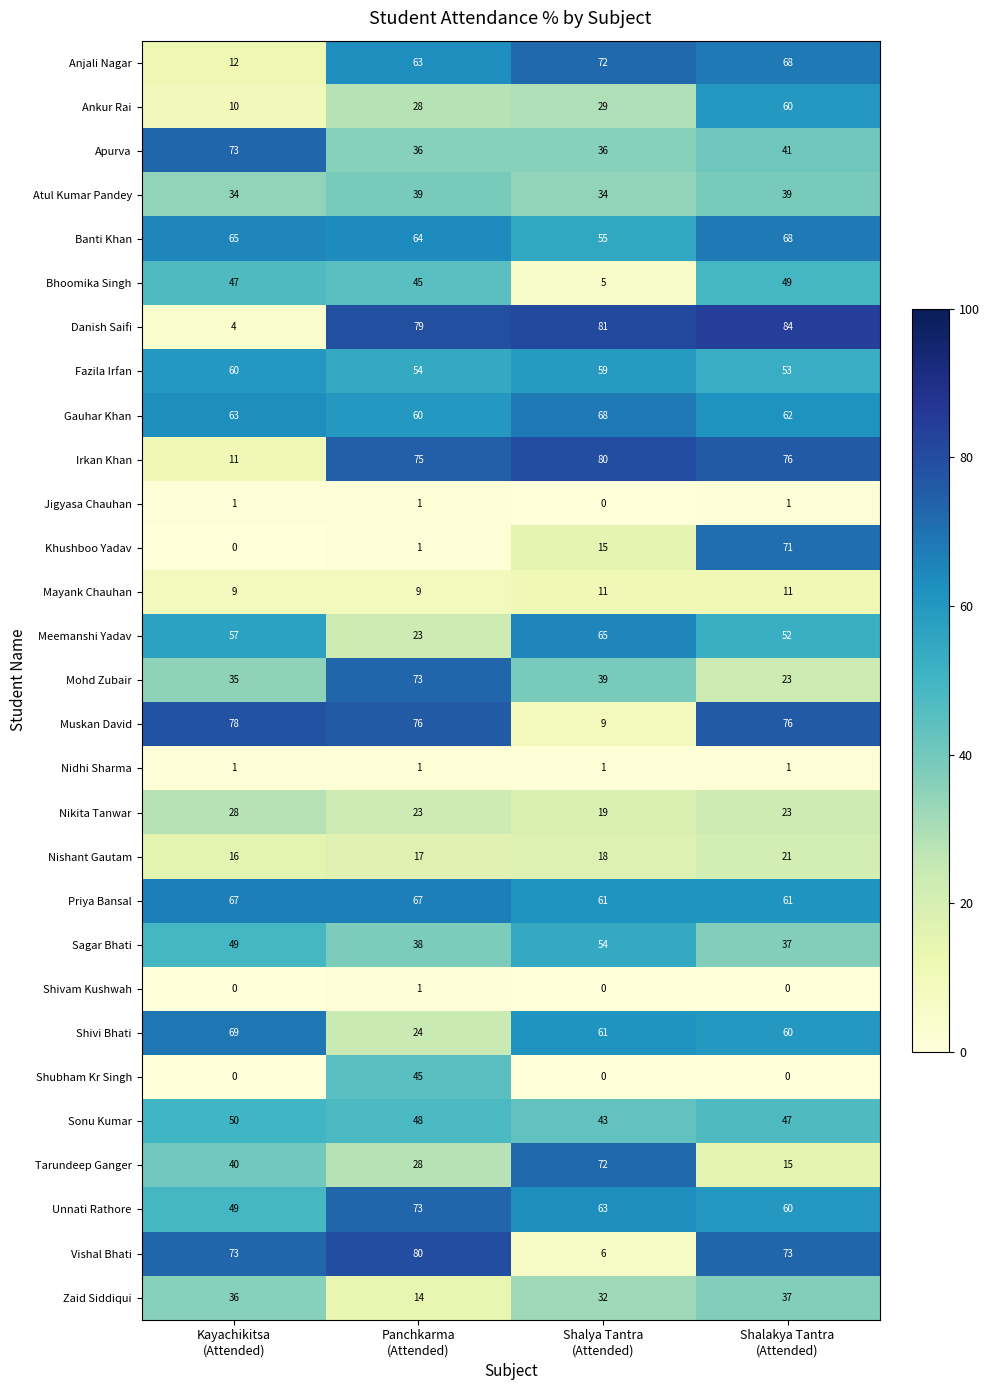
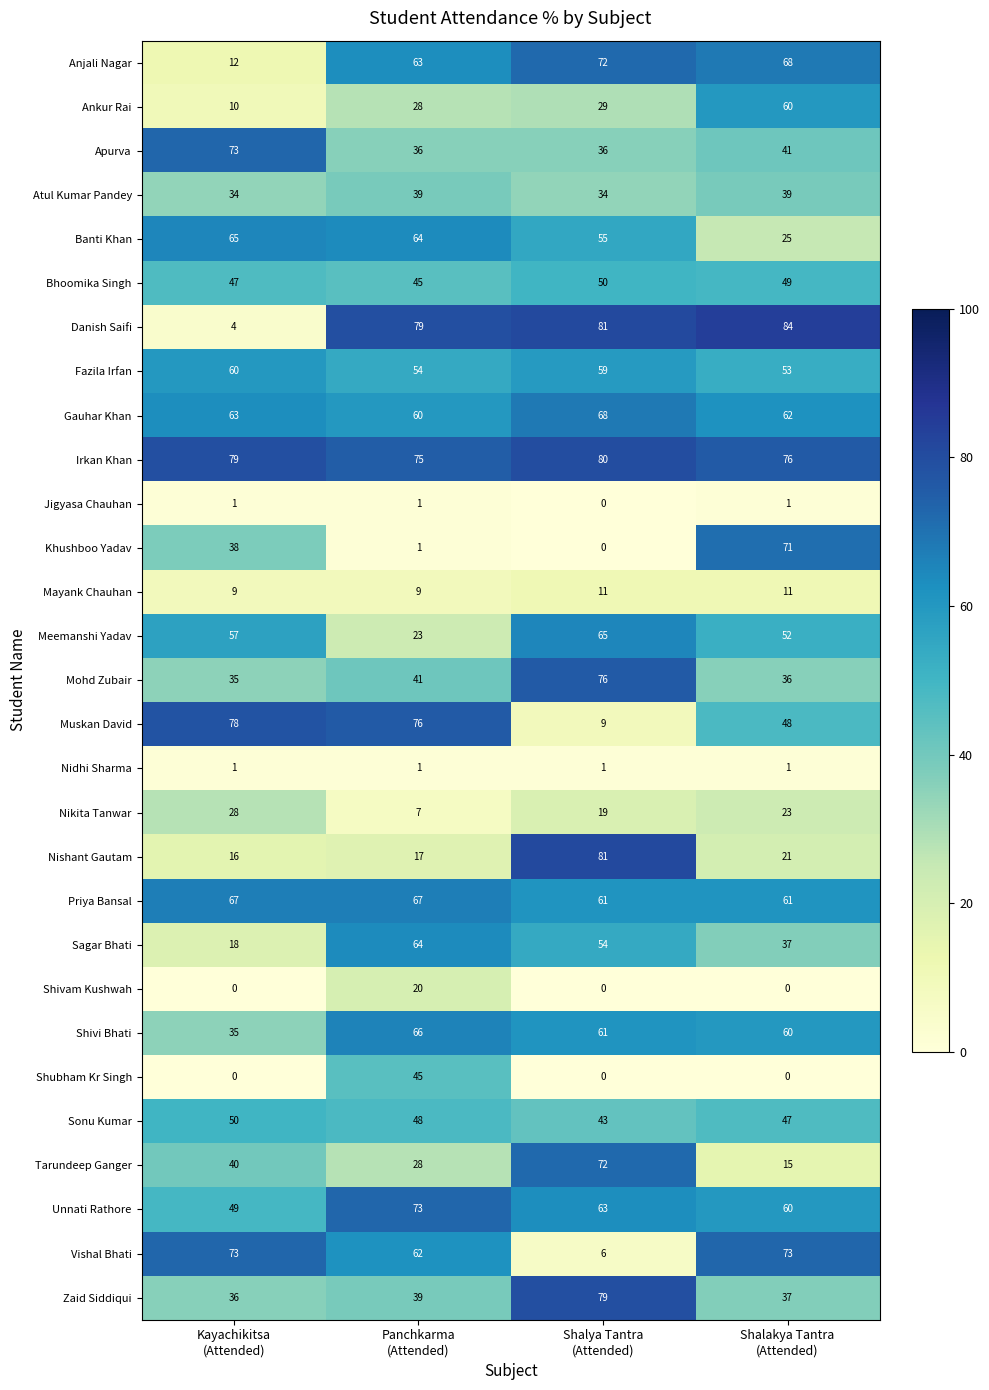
Banti Khan, Shalakya Tantra (Attended): 68 -> 25
Bhoomika Singh, Shalya Tantra (Attended): 5 -> 50
Irkan Khan, Kayachikitsa (Attended): 11 -> 79
Khushboo Yadav, Kayachikitsa (Attended): 0 -> 38
Khushboo Yadav, Shalya Tantra (Attended): 15 -> 0
Mohd Zubair, Panchkarma (Attended): 73 -> 41
Mohd Zubair, Shalya Tantra (Attended): 39 -> 76
Mohd Zubair, Shalakya Tantra (Attended): 23 -> 36
Muskan David, Shalakya Tantra (Attended): 76 -> 48
Nikita Tanwar, Panchkarma (Attended): 23 -> 7
Nishant Gautam, Shalya Tantra (Attended): 18 -> 81
Sagar Bhati, Kayachikitsa (Attended): 49 -> 18
Sagar Bhati, Panchkarma (Attended): 38 -> 64
Shivam Kushwah, Panchkarma (Attended): 1 -> 20
Shivi Bhati, Kayachikitsa (Attended): 69 -> 35
Shivi Bhati, Panchkarma (Attended): 24 -> 66
Vishal Bhati, Panchkarma (Attended): 80 -> 62
Zaid Siddiqui, Panchkarma (Attended): 14 -> 39
Zaid Siddiqui, Shalya Tantra (Attended): 32 -> 79
